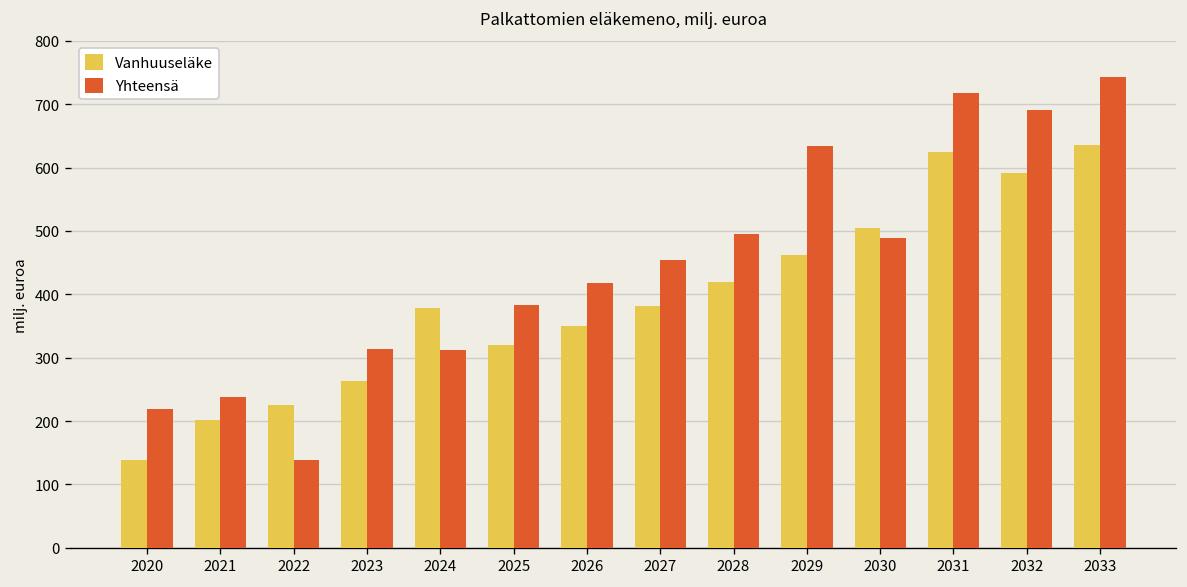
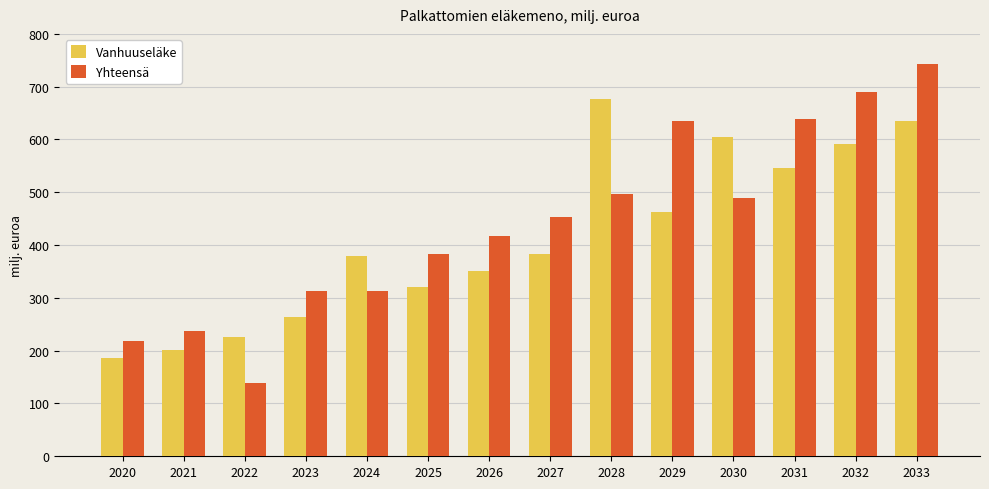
Vanhuuseläke, 2020: 140 -> 190
Vanhuuseläke, 2028: 420 -> 680
Vanhuuseläke, 2030: 500 -> 610
Vanhuuseläke, 2031: 620 -> 550
Yhteensä, 2031: 720 -> 640
